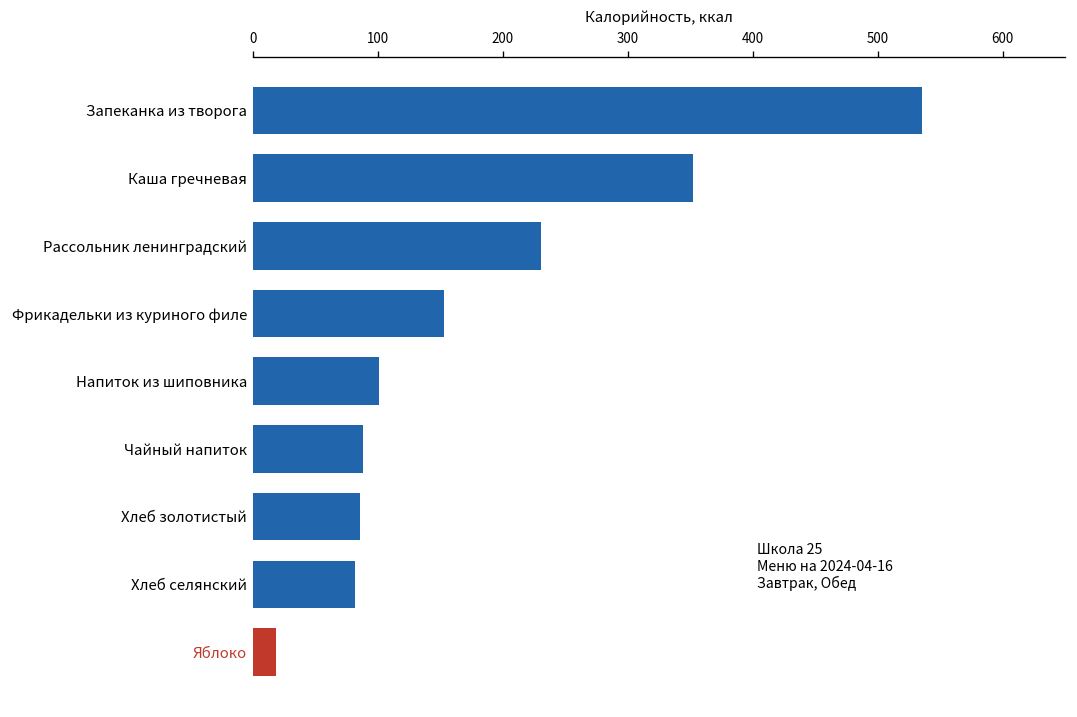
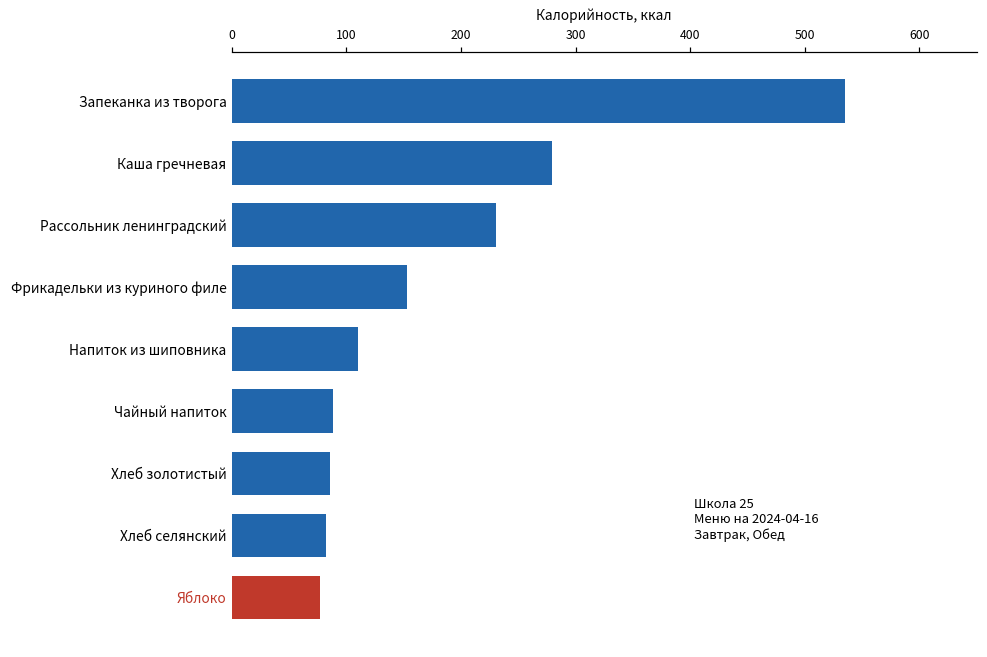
Каша гречневая: 352 -> 280
Напиток из шиповника: 101 -> 110
Яблоко: 18 -> 77
